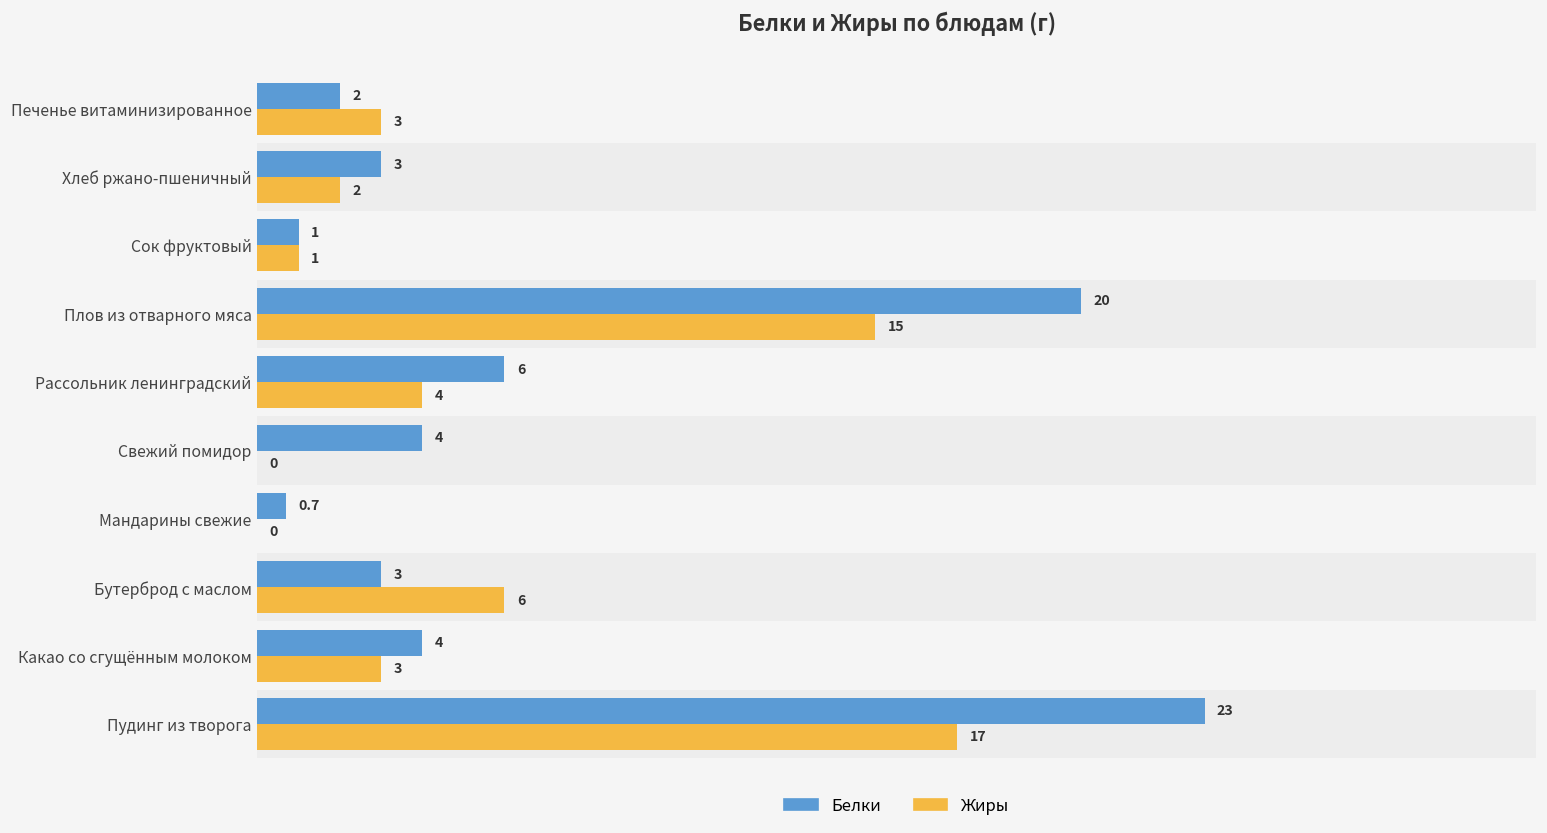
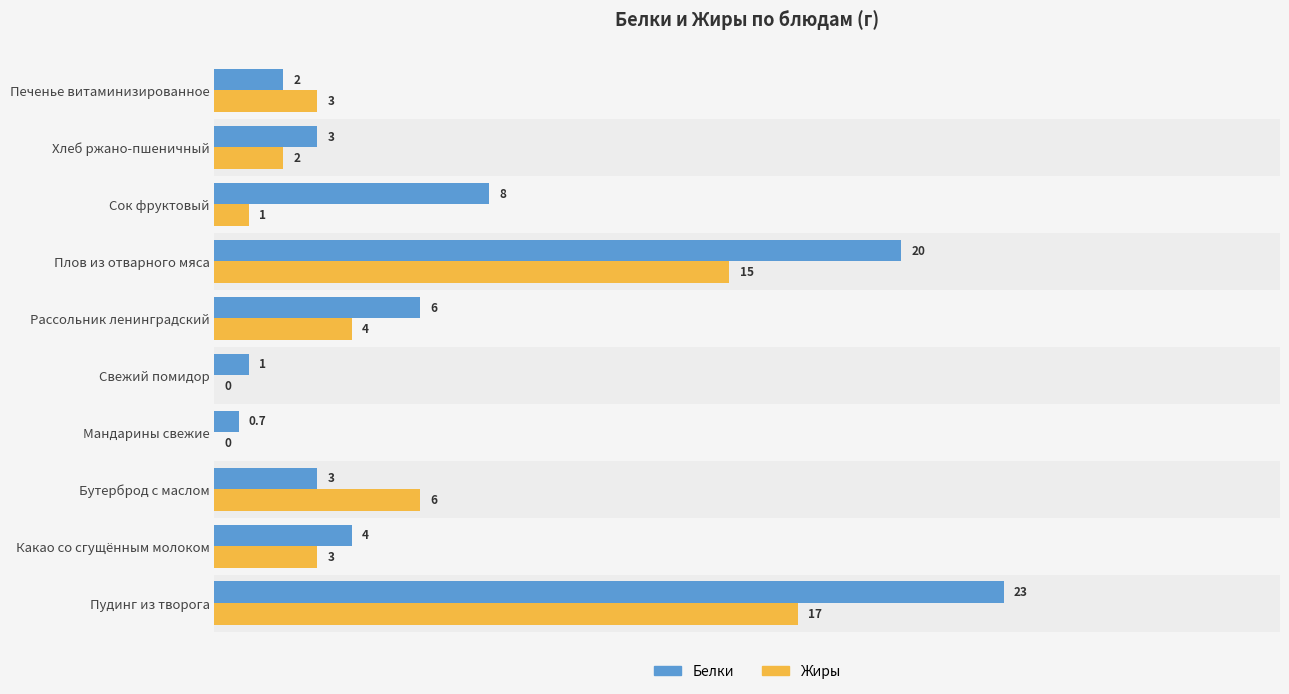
Белки, Сок фруктовый: 1 -> 8
Белки, Свежий помидор: 4 -> 1
